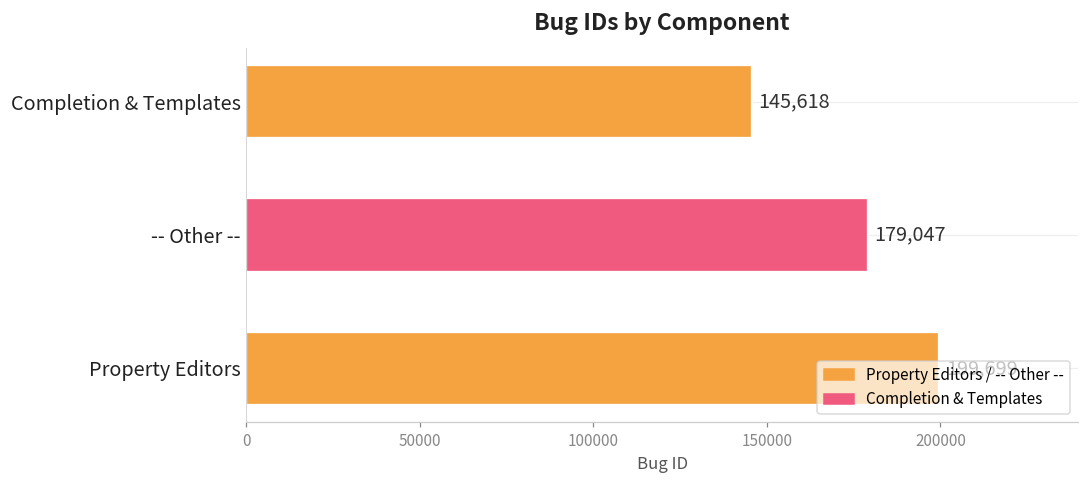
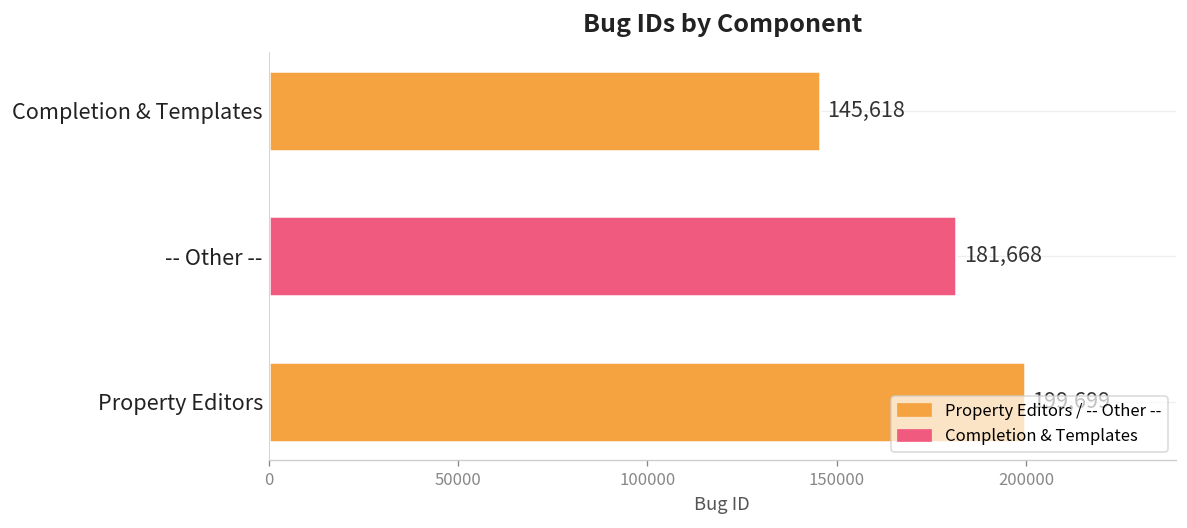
-- Other --: 179,047 -> 181,668
